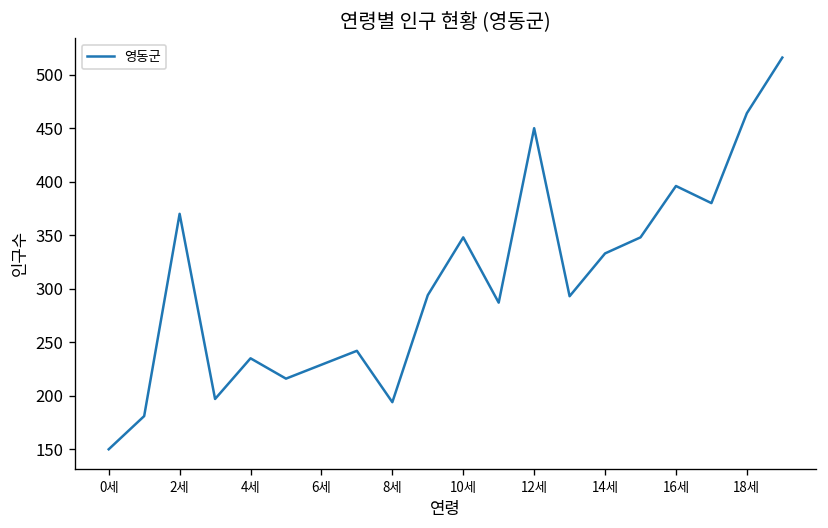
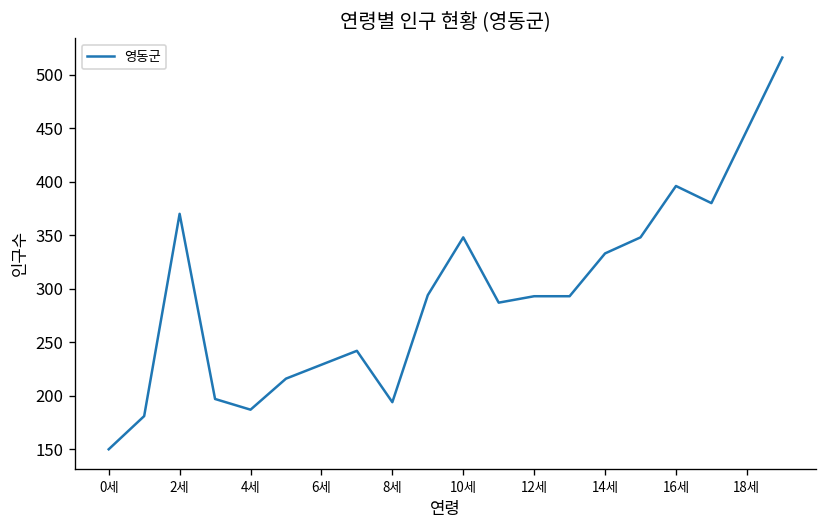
4세: 240 -> 190
12세: 450 -> 290
18세: 460 -> 450
